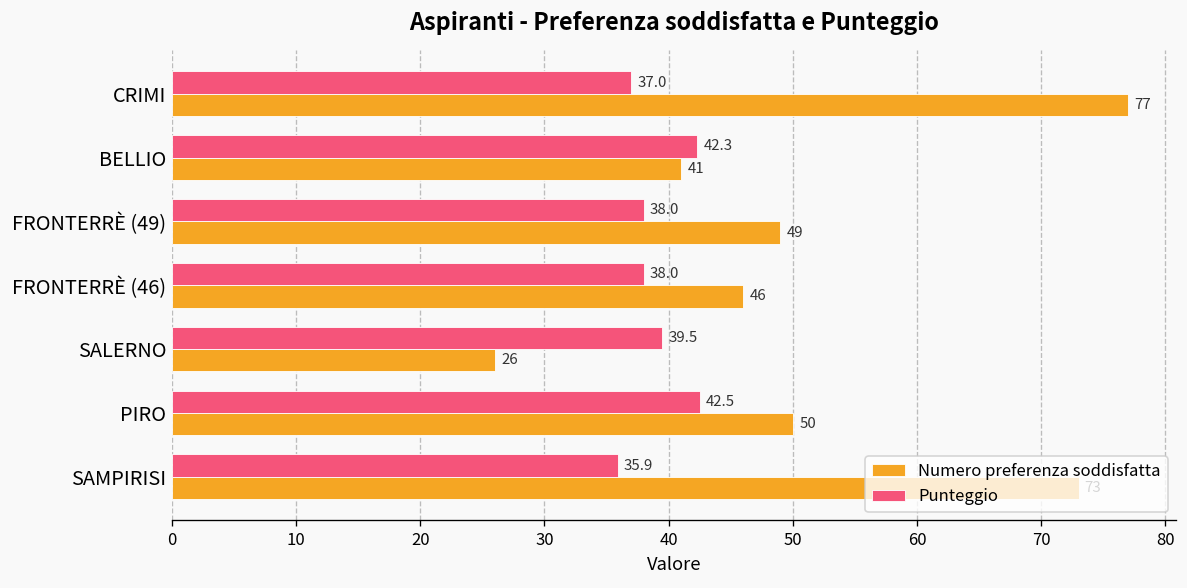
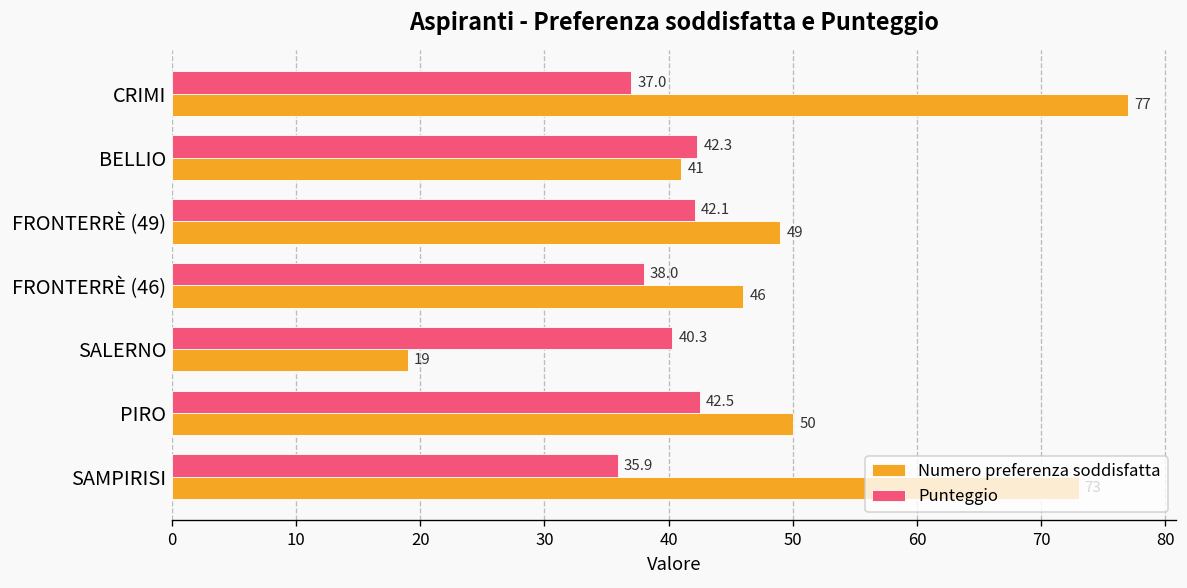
Punteggio, FRONTERRÈ (49): 38.0 -> 42.1
Punteggio, SALERNO: 39.5 -> 40.3
Numero preferenza soddisfatta, SALERNO: 26 -> 19
